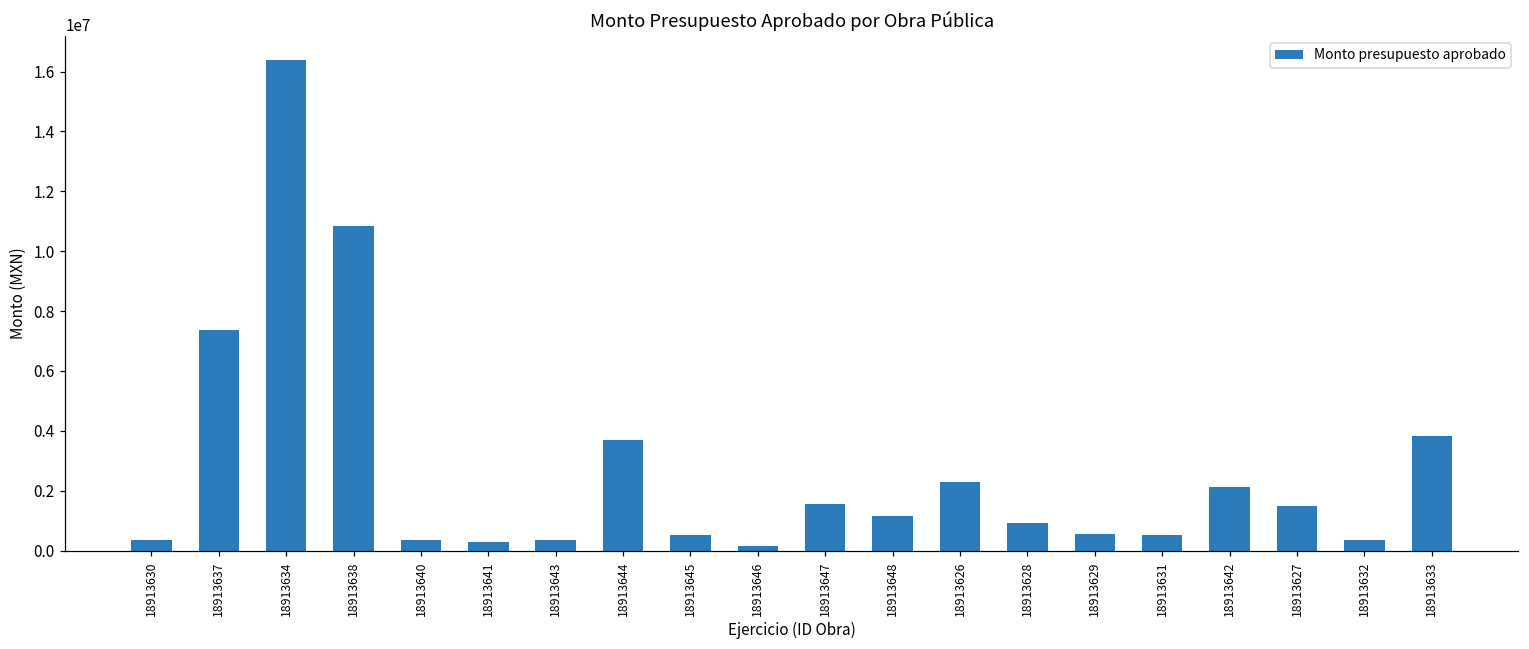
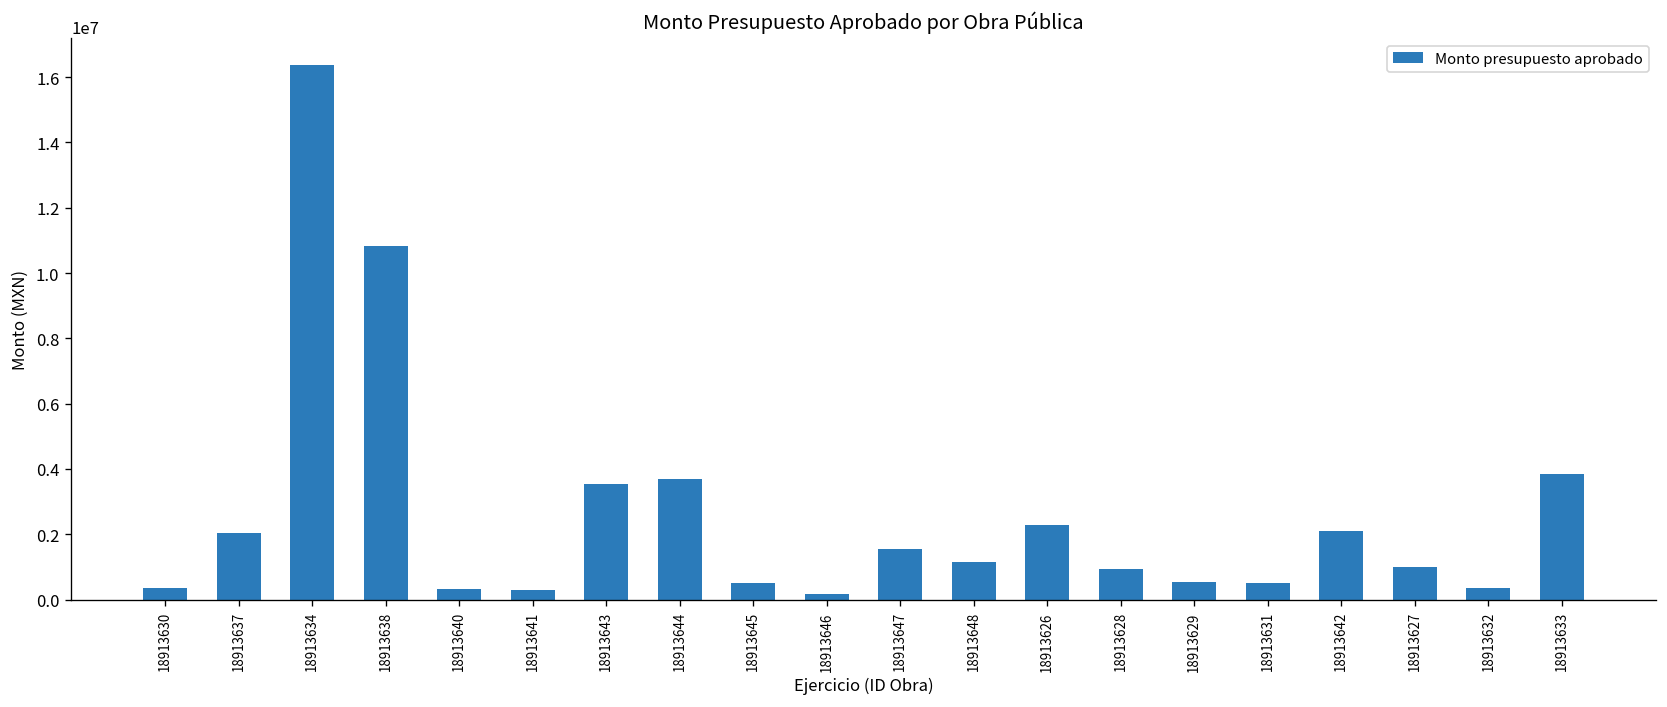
18913637: 7400000 -> 2000000
18913643: 400000 -> 3500000
18913627: 1500000 -> 1000000
